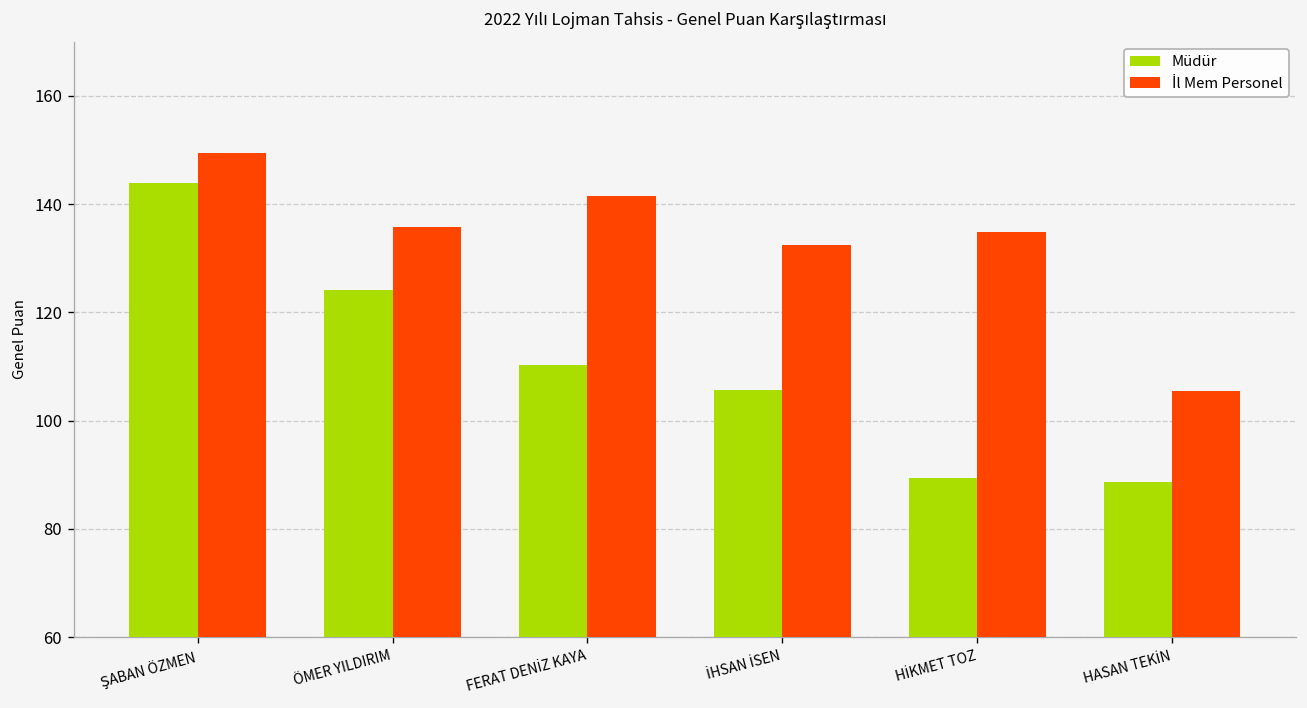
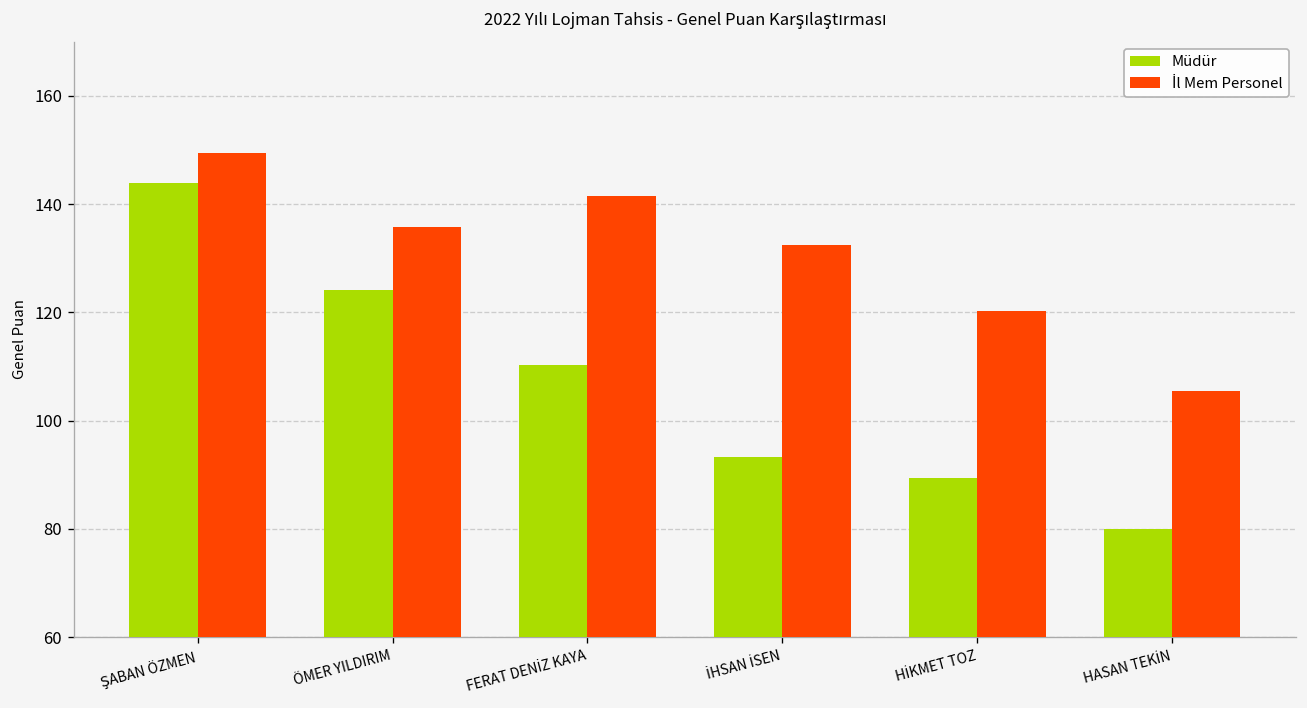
Müdür, İHSAN İSEN: 106 -> 93
İl Mem Personel, HİKMET TOZ: 135 -> 120
Müdür, HASAN TEKİN: 89 -> 80
